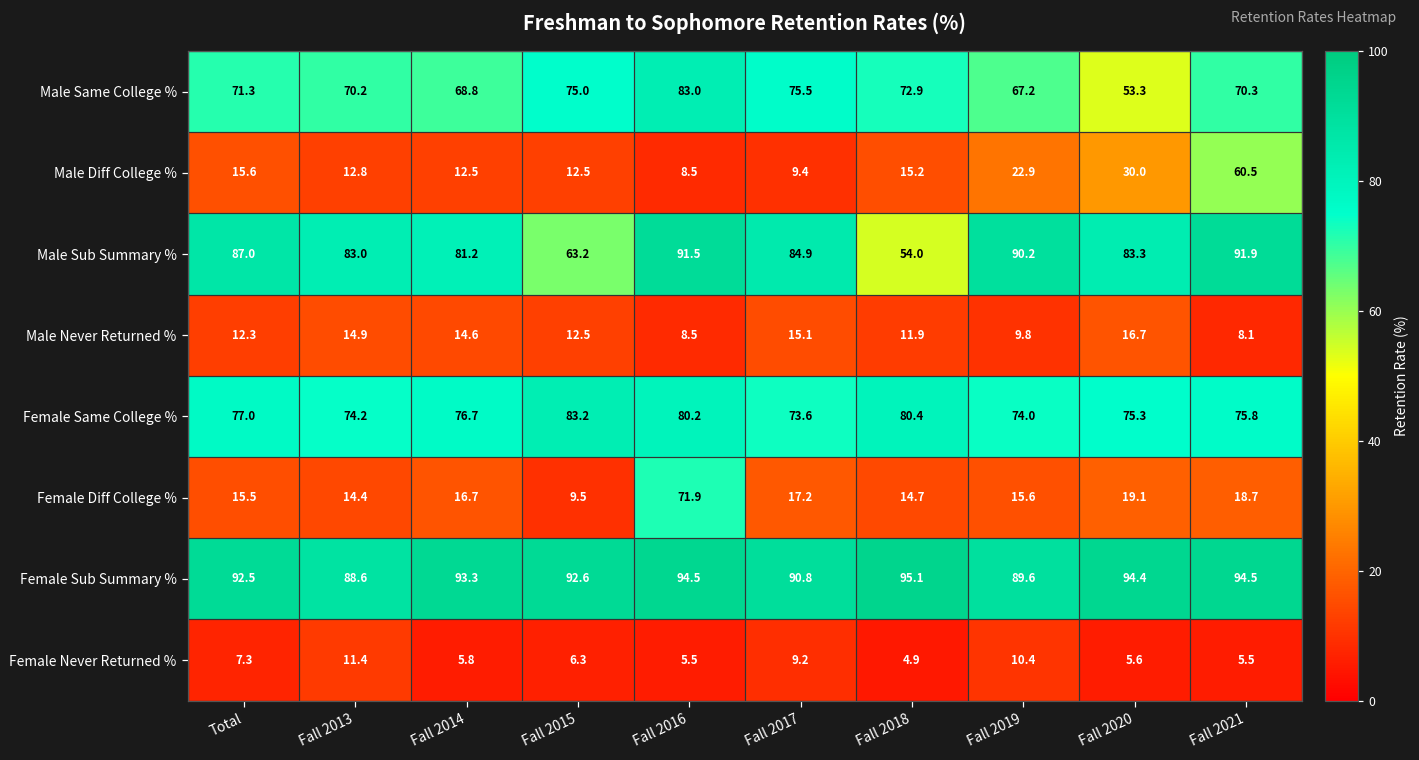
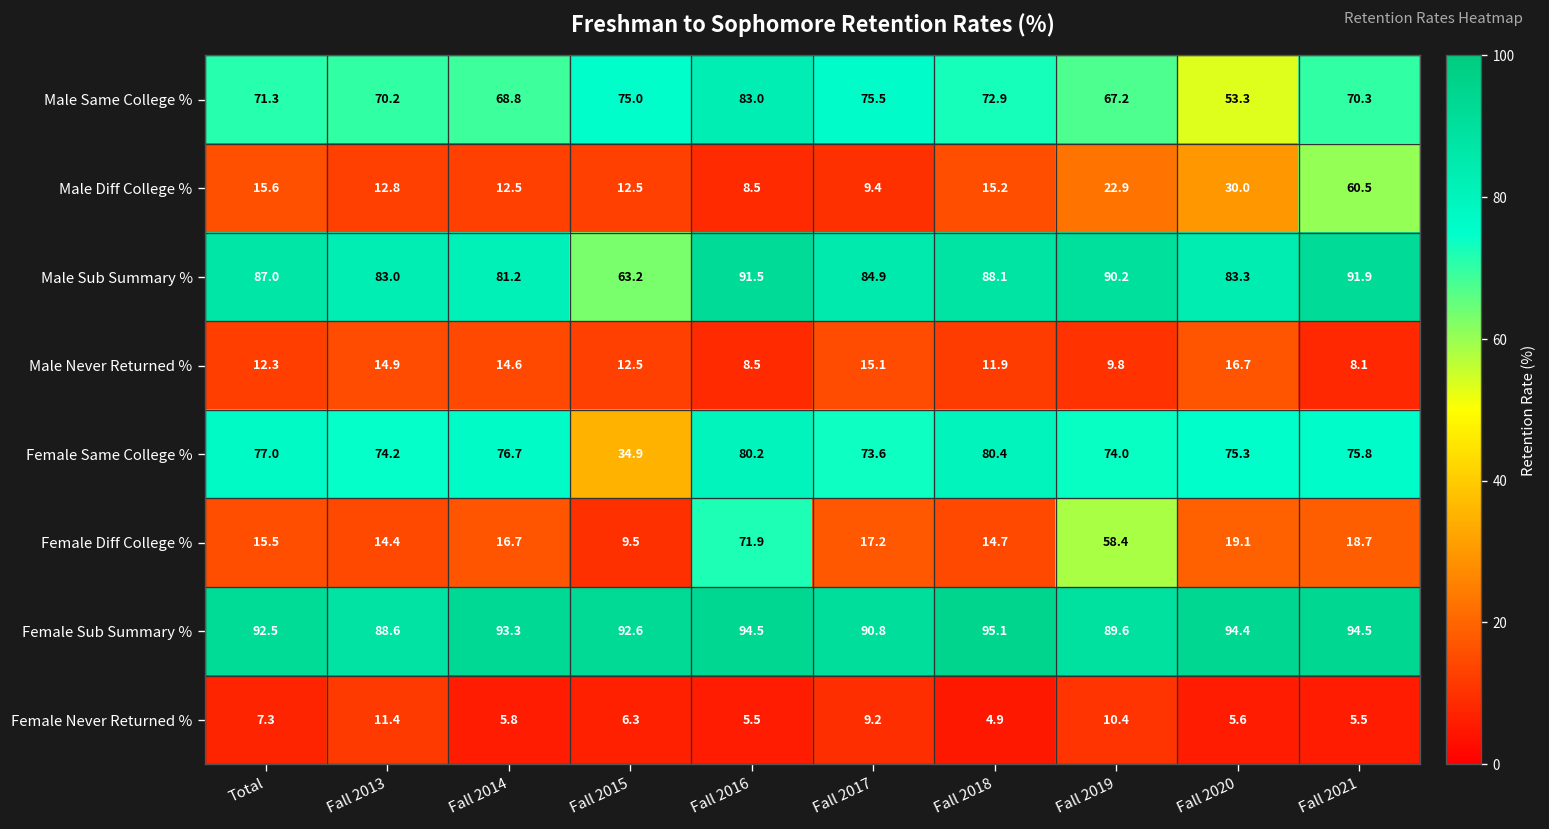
Male Sub Summary %, Fall 2018: 54.0 -> 88.1
Female Same College %, Fall 2015: 83.2 -> 34.9
Female Diff College %, Fall 2019: 15.6 -> 58.4
